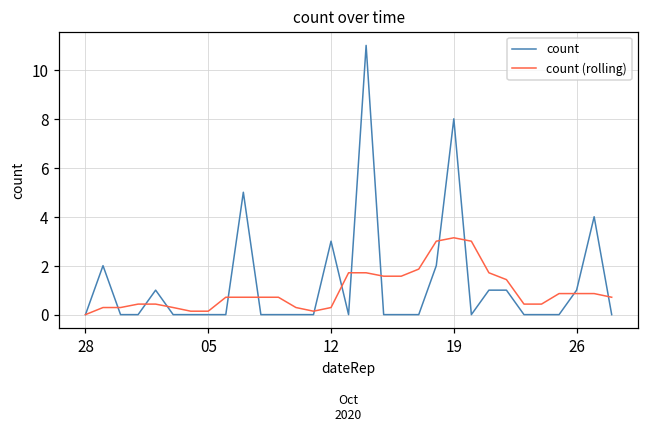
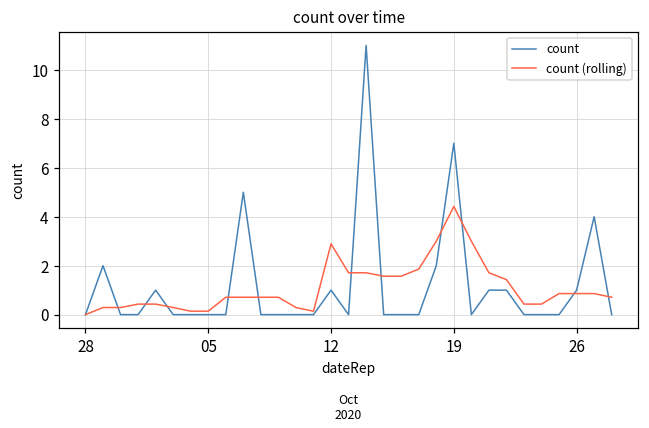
count, 12: 3 -> 1
count (rolling), 12: 0.3 -> 2.9
count, 19: 8 -> 7
count (rolling), 19: 3.1 -> 4.4
